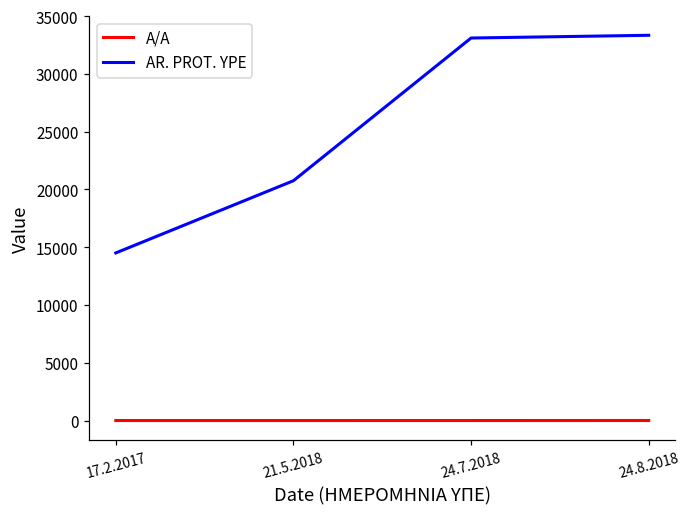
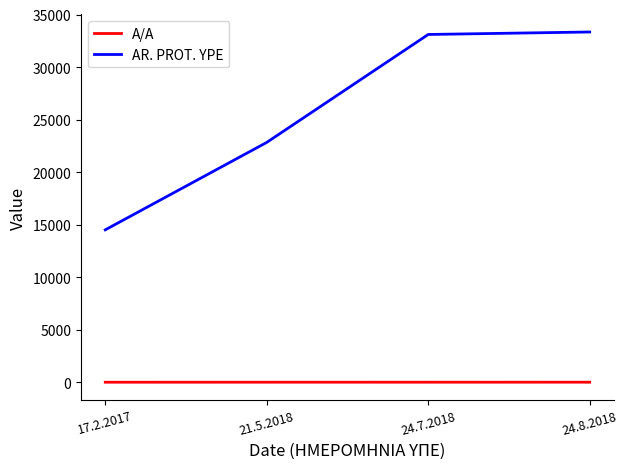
AR. PROT. YPE, 21.5.2018: 20800 -> 22800
